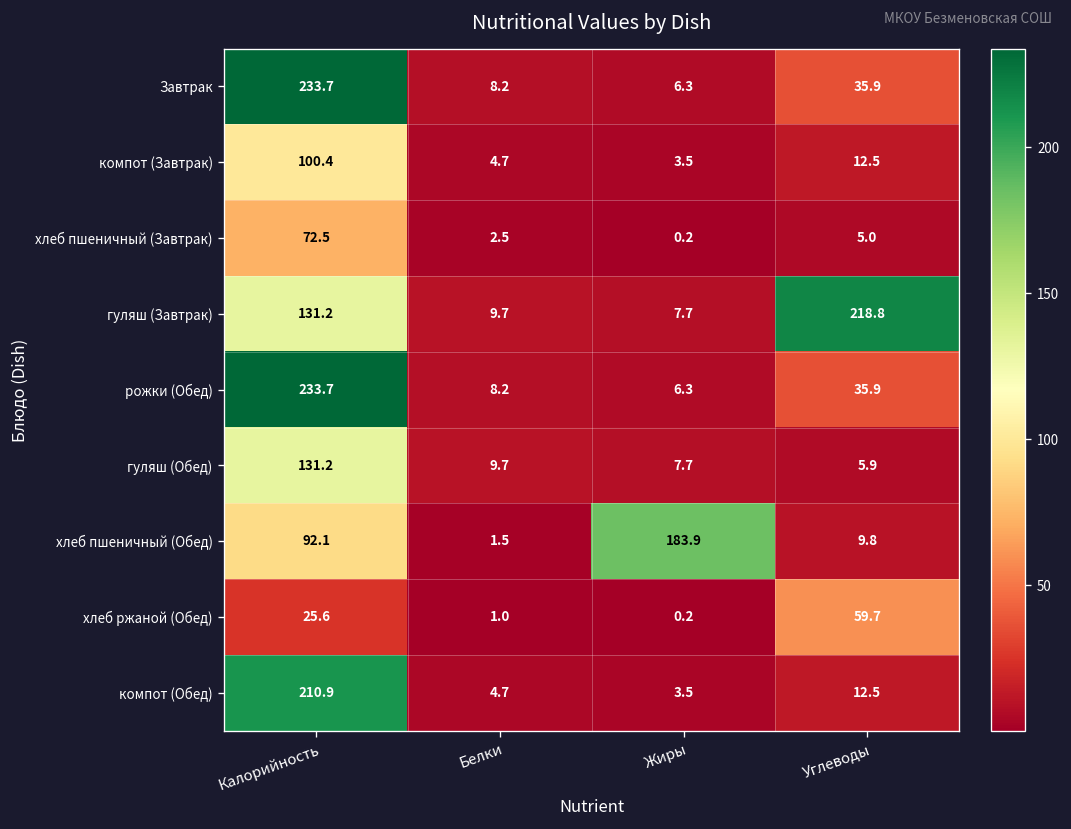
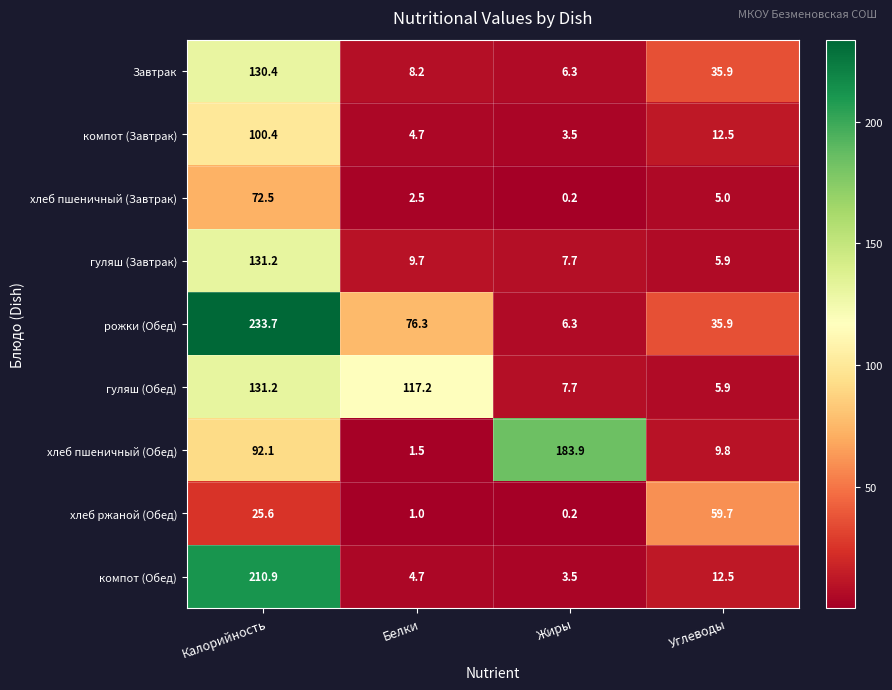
Завтрак, Калорийность: 233.7 -> 130.4
гуляш (Завтрак), Углеводы: 218.8 -> 5.9
рожки (Обед), Белки: 8.2 -> 76.3
гуляш (Обед), Белки: 9.7 -> 117.2
